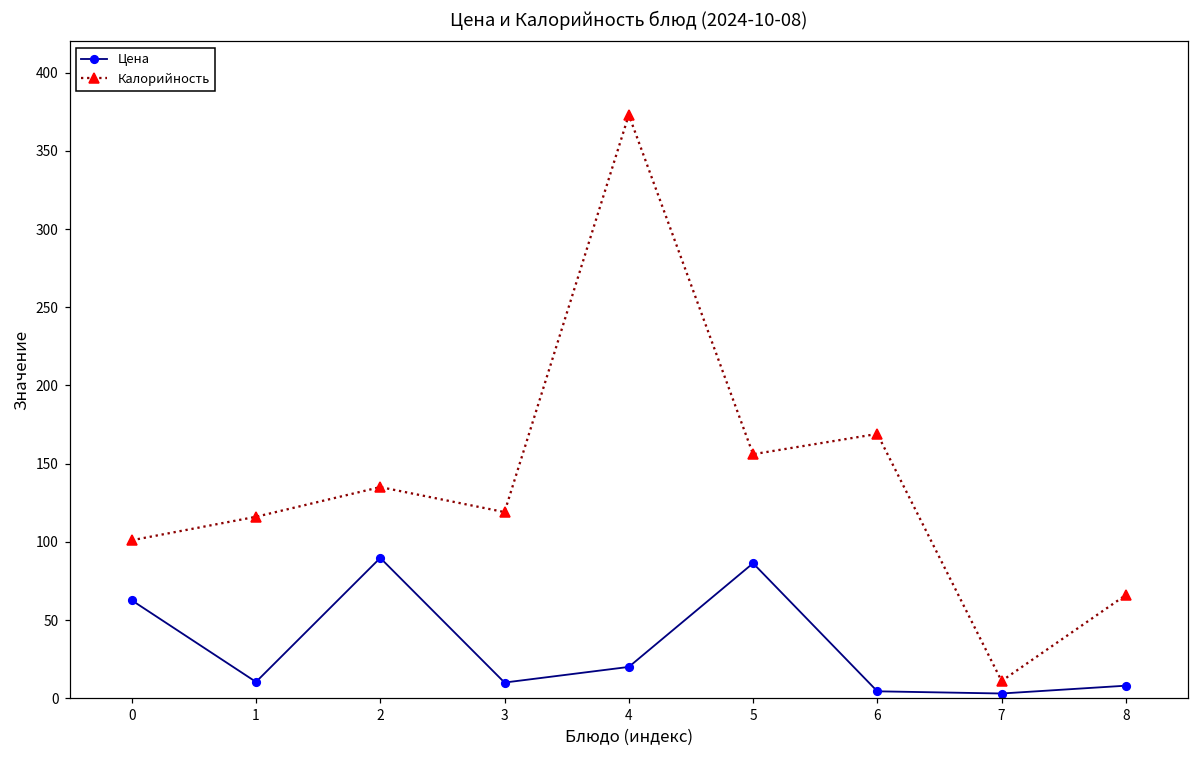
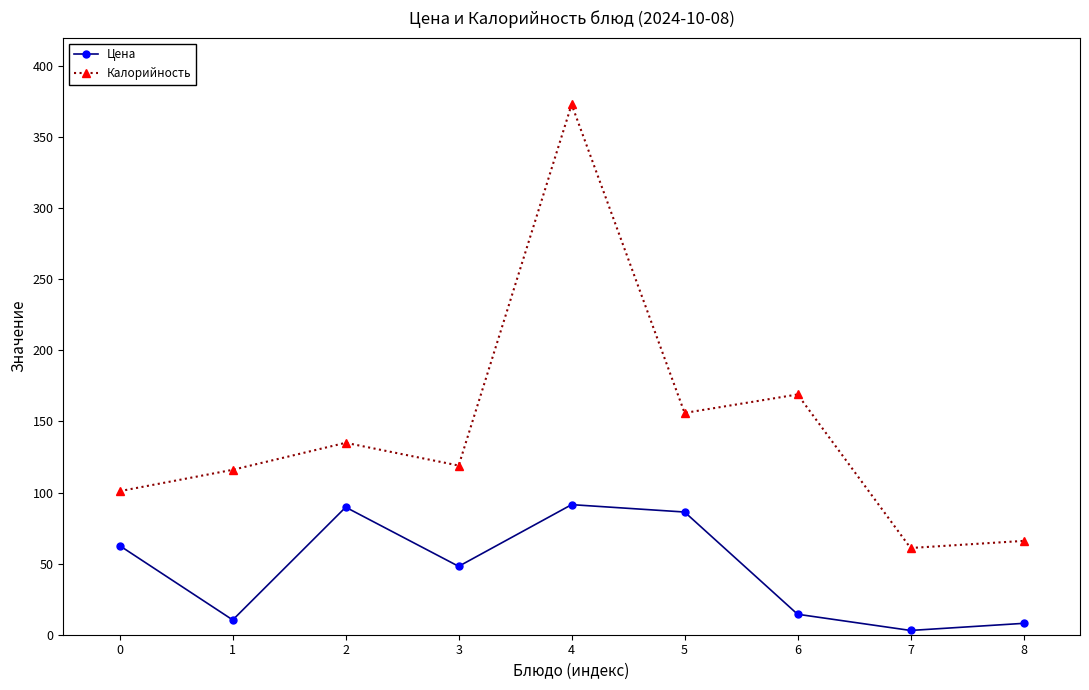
Цена, 3: 10 -> 48
Цена, 4: 20 -> 92
Цена, 6: 4 -> 14
Калорийность, 7: 11 -> 61
